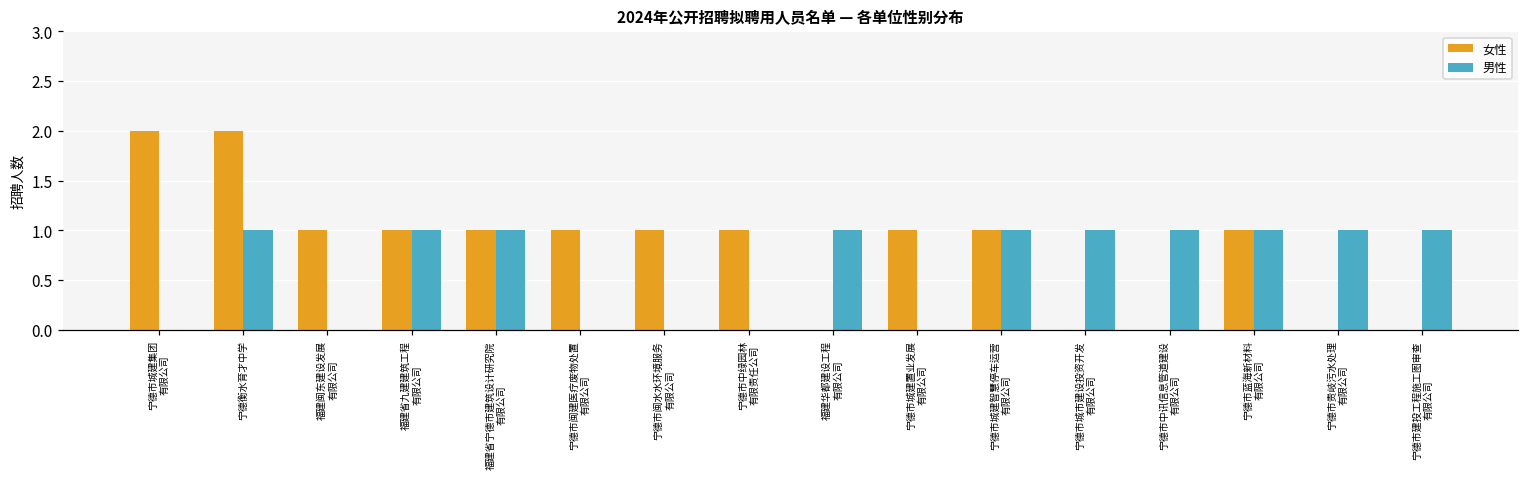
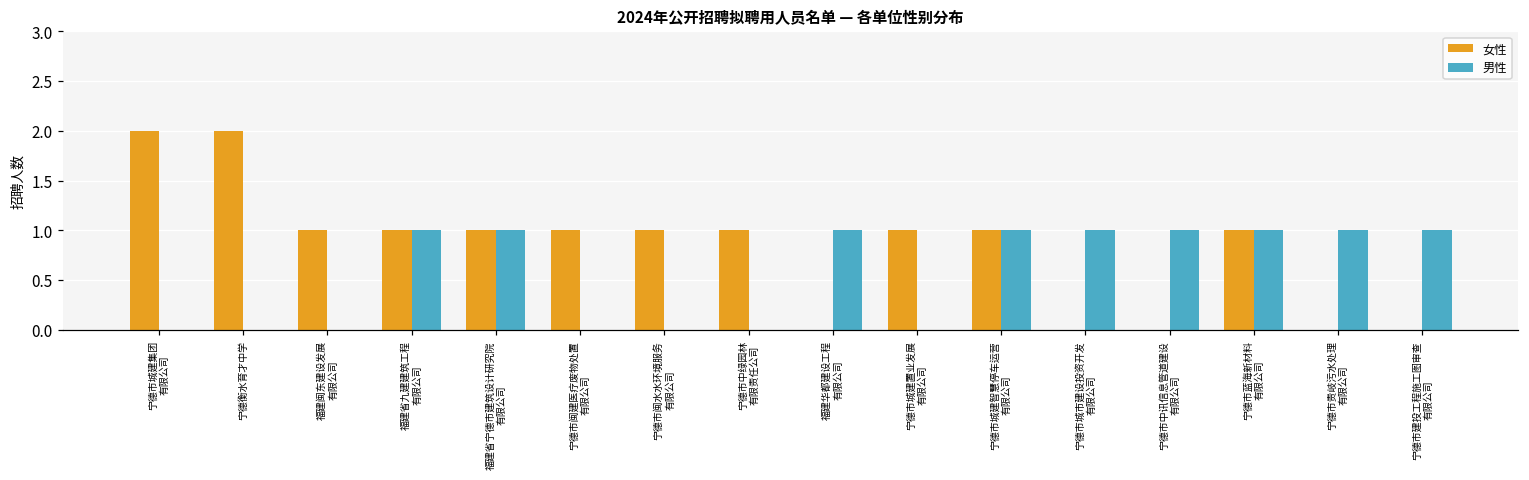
男性, 宁德衡水育才中学: 1 -> 0
